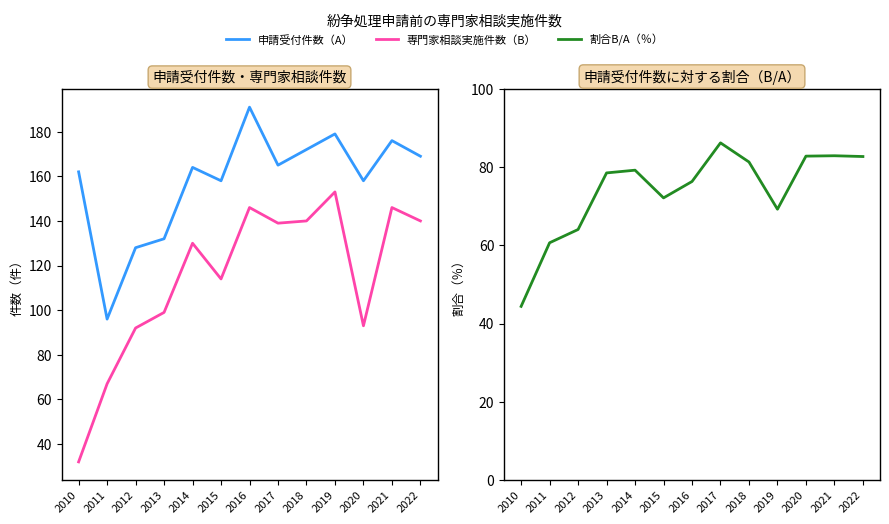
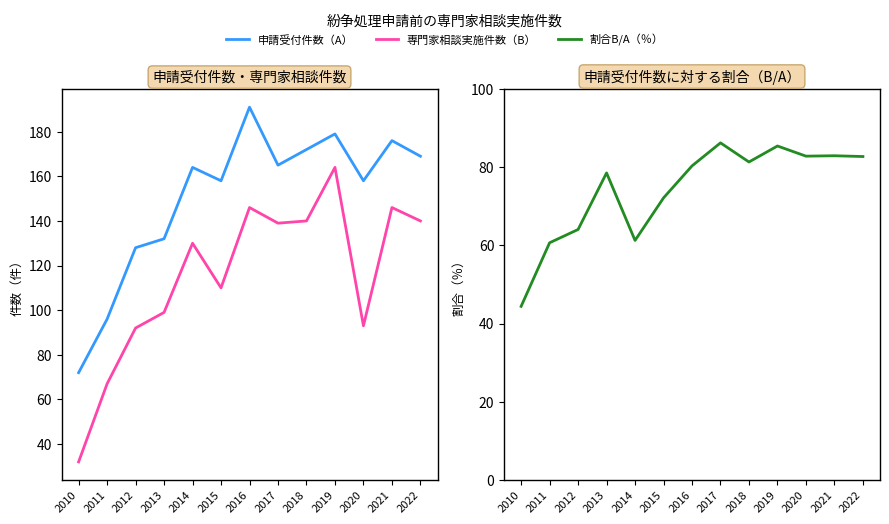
申請受付件数・専門家相談件数, 申請受付件数（A）, 2010: 162 -> 72
申請受付件数・専門家相談件数, 専門家相談実施件数（B）, 2015: 114 -> 110
申請受付件数・専門家相談件数, 専門家相談実施件数（B）, 2019: 153 -> 164
申請受付件数に対する割合（B/A）, 2014: 79 -> 61
申請受付件数に対する割合（B/A）, 2016: 76 -> 80
申請受付件数に対する割合（B/A）, 2019: 69 -> 86
